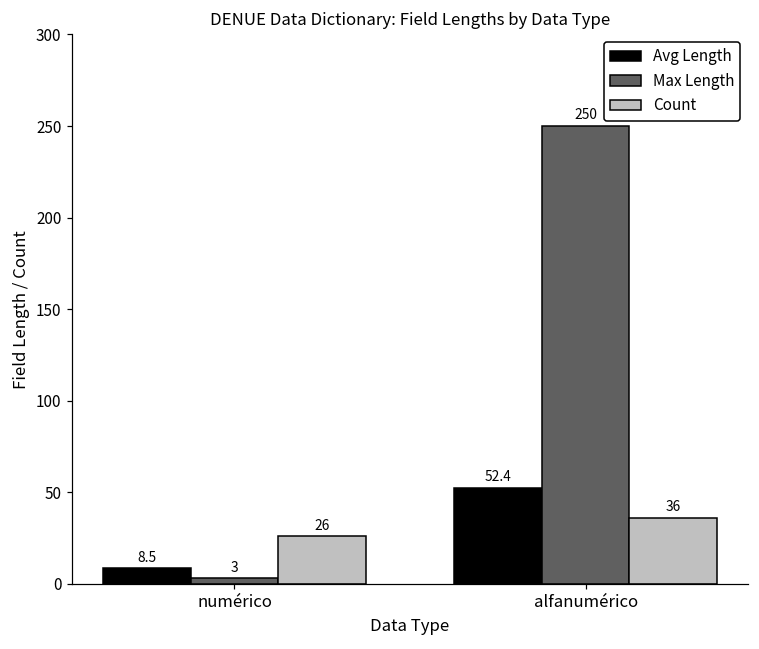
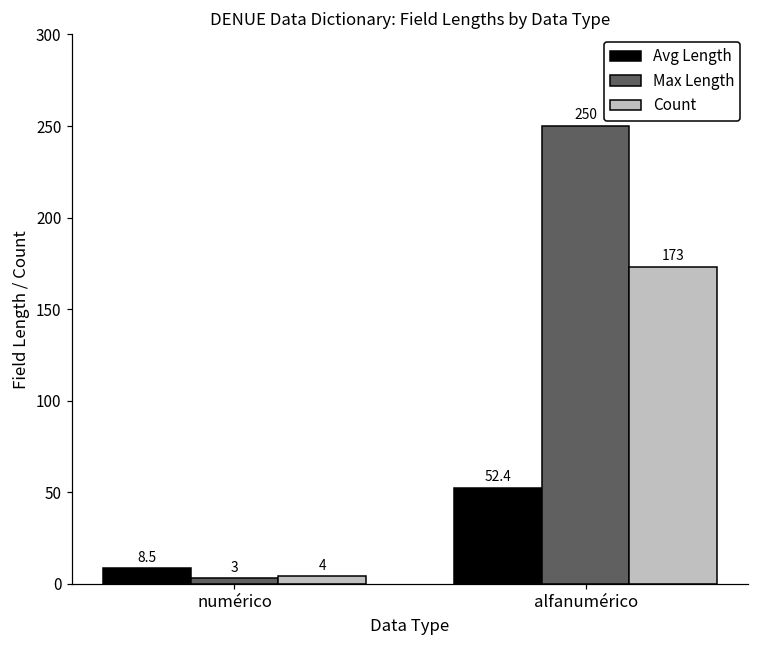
Count, numérico: 26 -> 4
Count, alfanumérico: 36 -> 173
